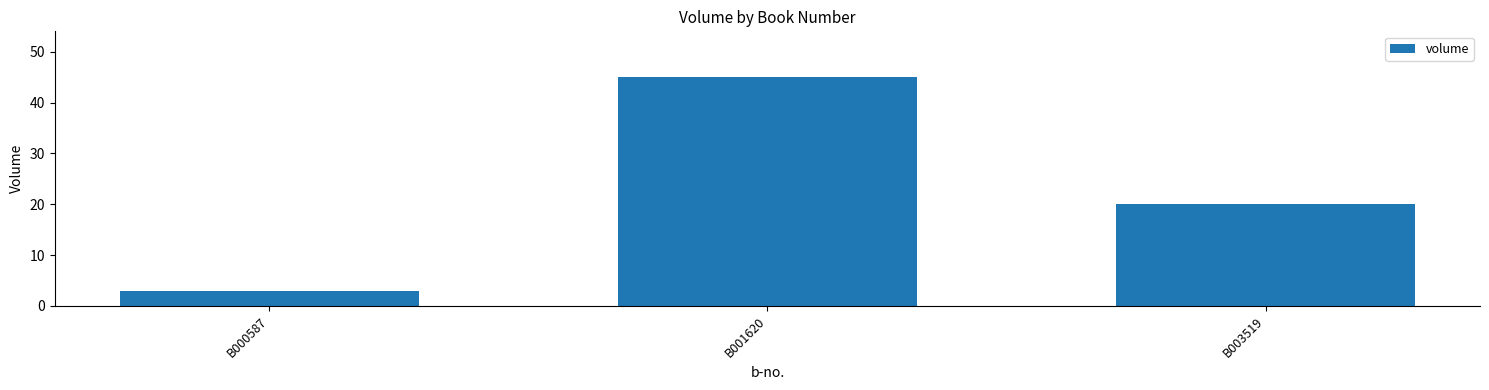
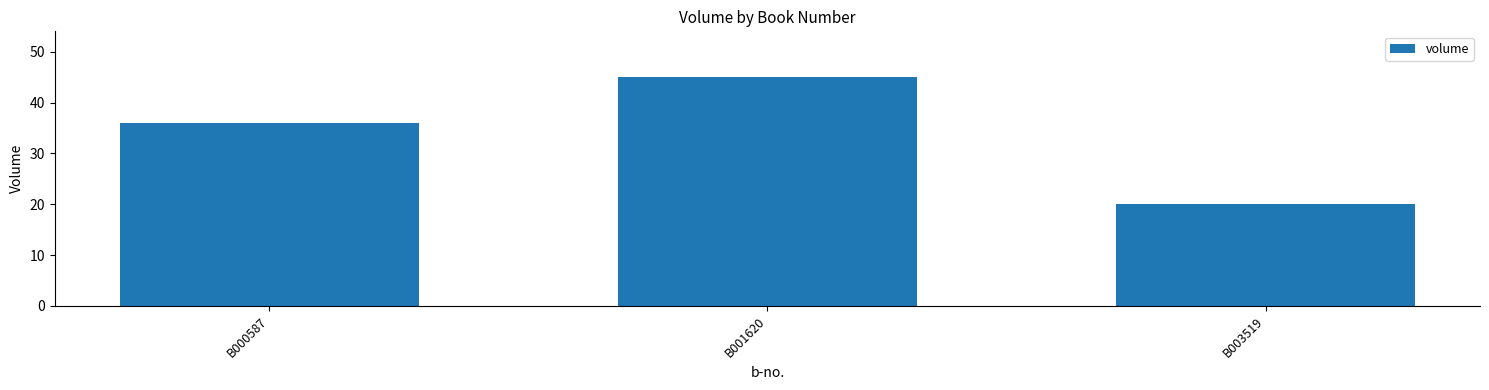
B000587: 3 -> 36
